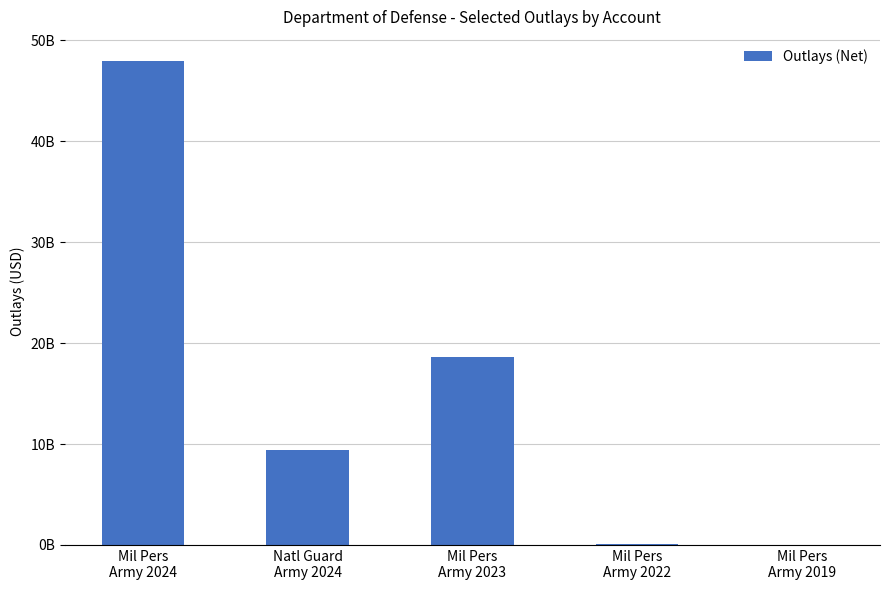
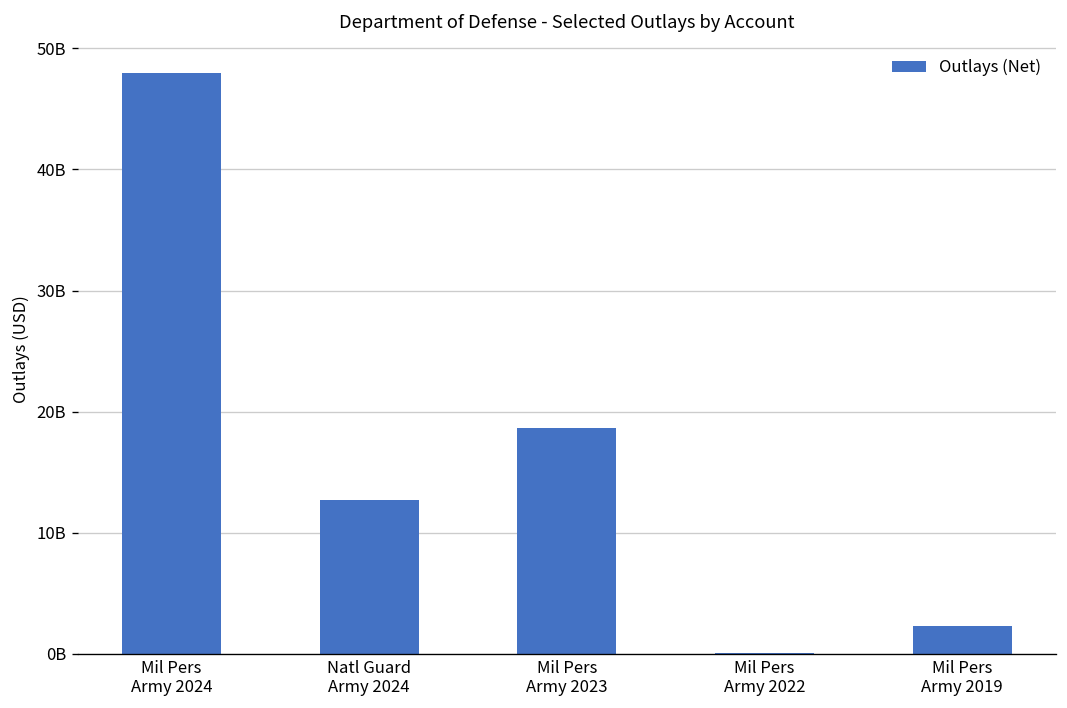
Natl Guard Army 2024: 9400000000 -> 12700000000
Mil Pers Army 2019: 0 -> 2300000000
